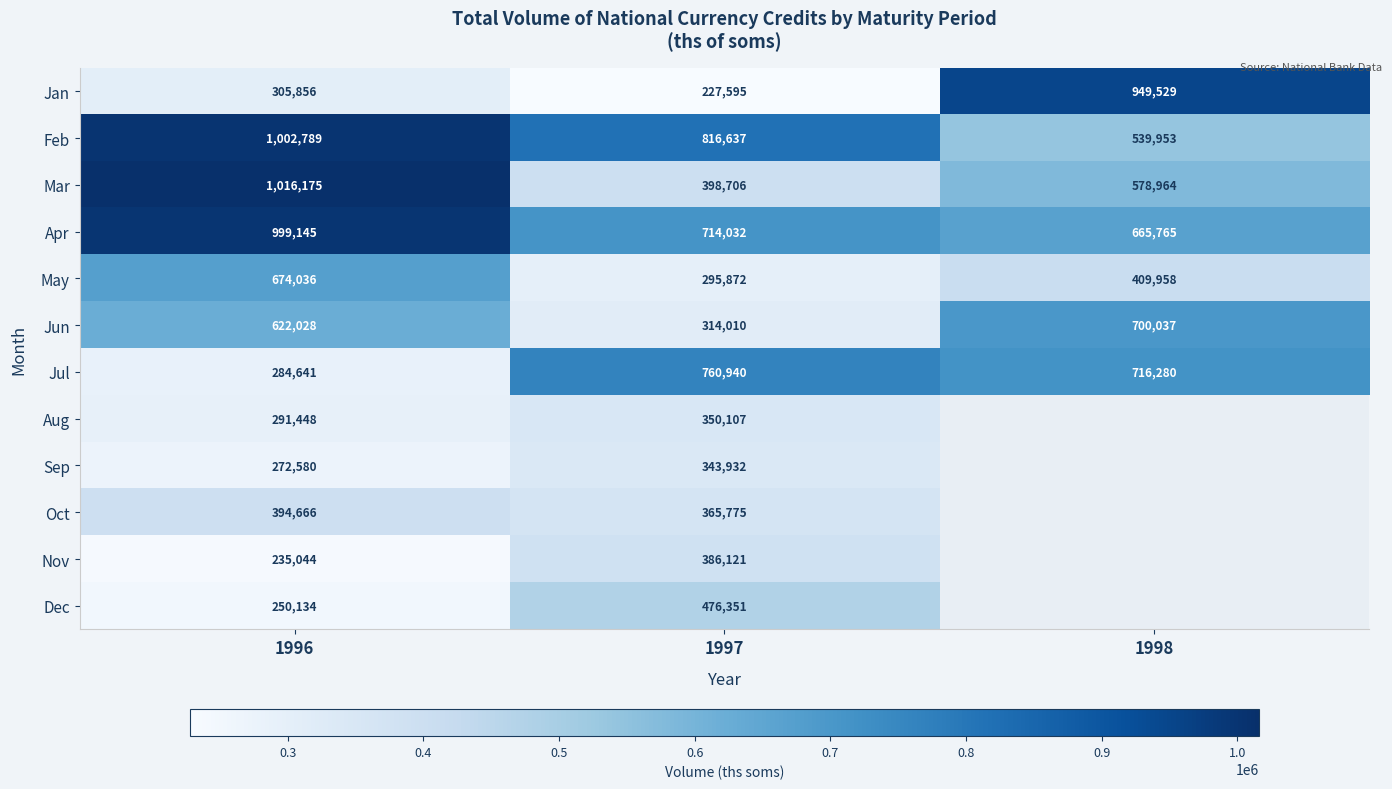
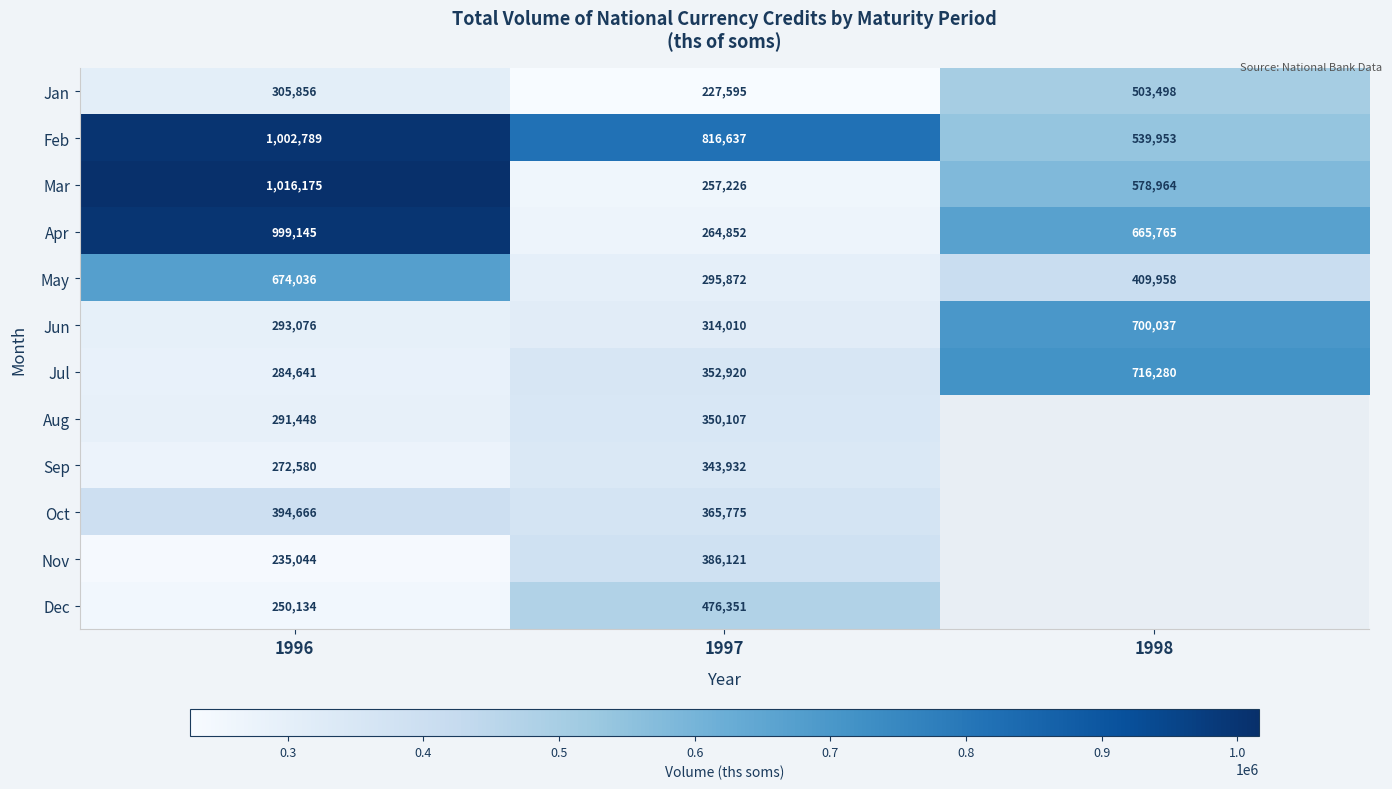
Jan, 1998: 949,529 -> 503,498
Mar, 1997: 398,706 -> 257,226
Apr, 1997: 714,032 -> 264,852
Jun, 1996: 622,028 -> 293,076
Jul, 1997: 760,940 -> 352,920
